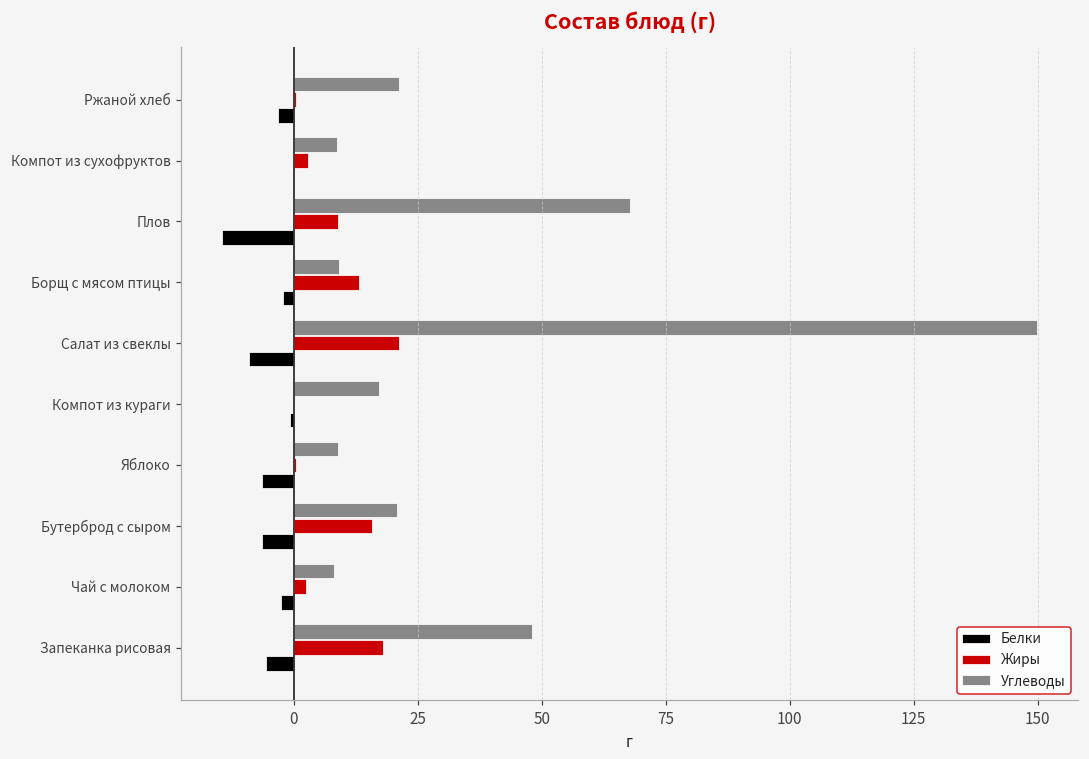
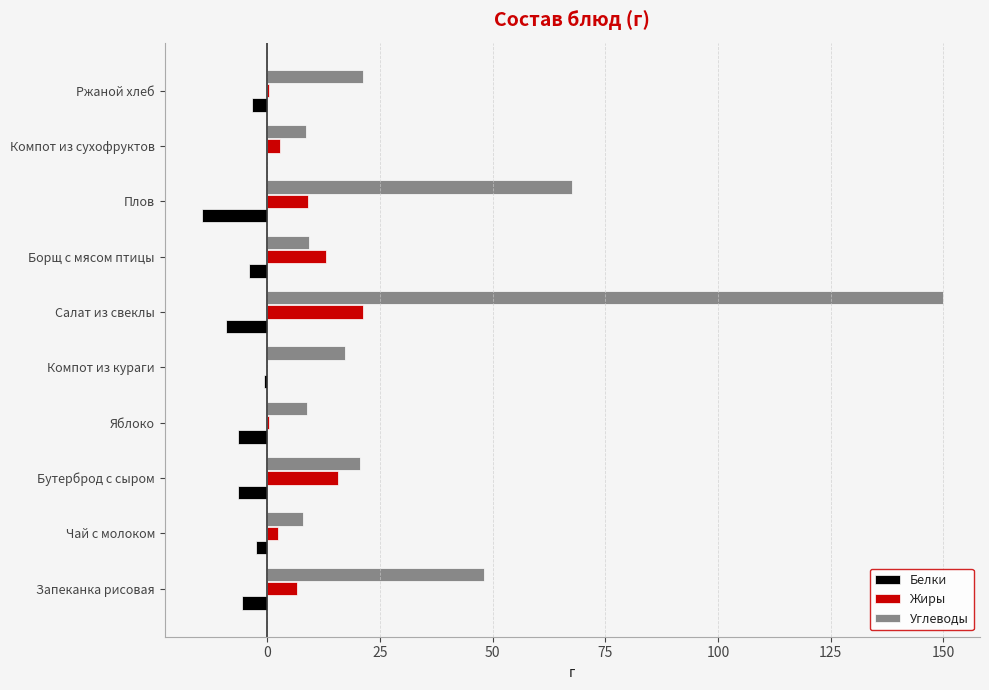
Белки, Борщ с мясом птицы: -2 -> -4
Жиры, Запеканка рисовая: 18 -> 7
